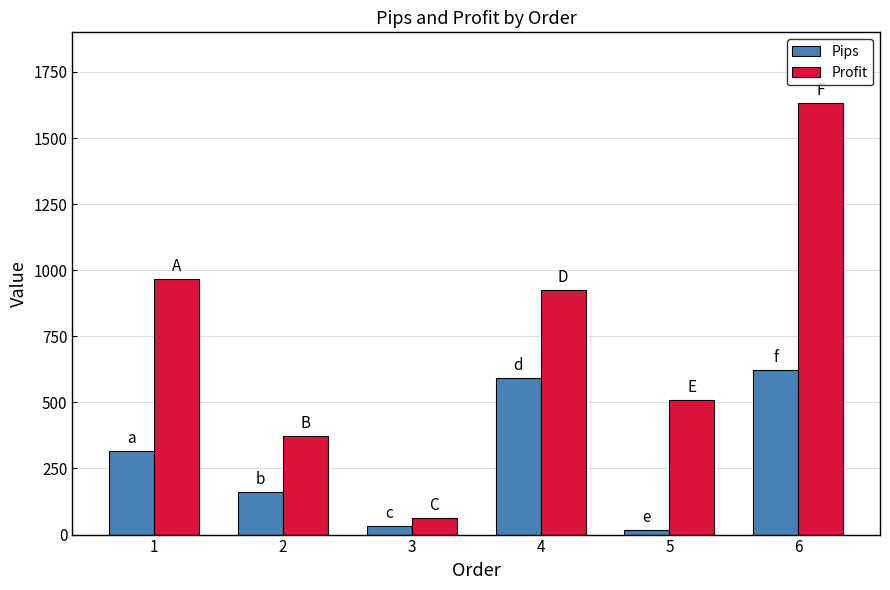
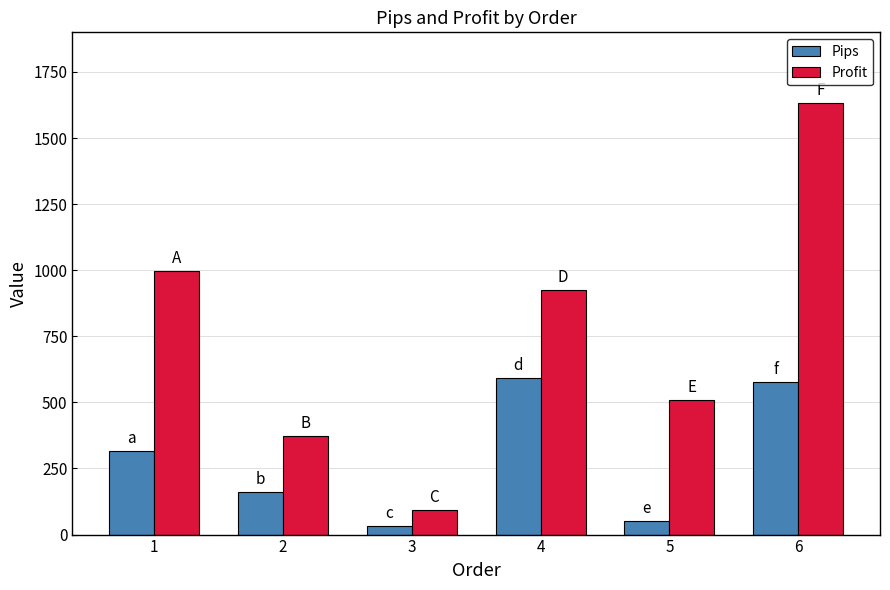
Profit, 1: 970 -> 1000
Profit, 3: 60 -> 90
Pips, 5: 20 -> 50
Pips, 6: 620 -> 580
